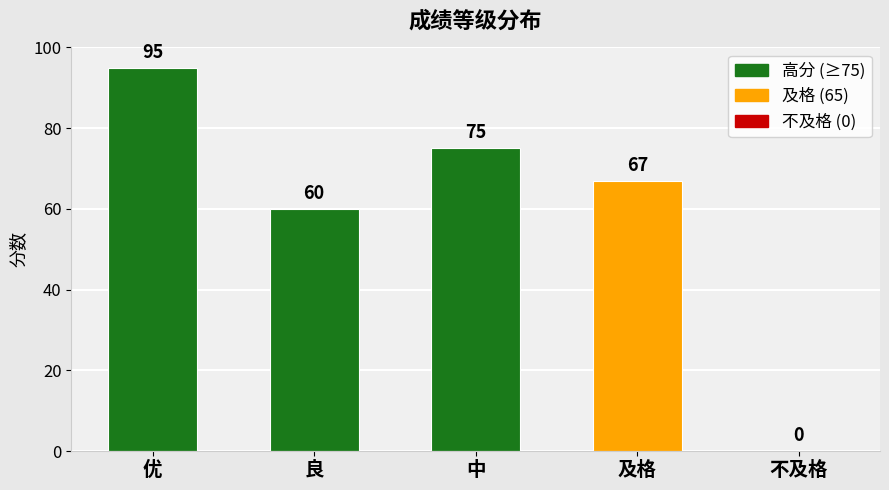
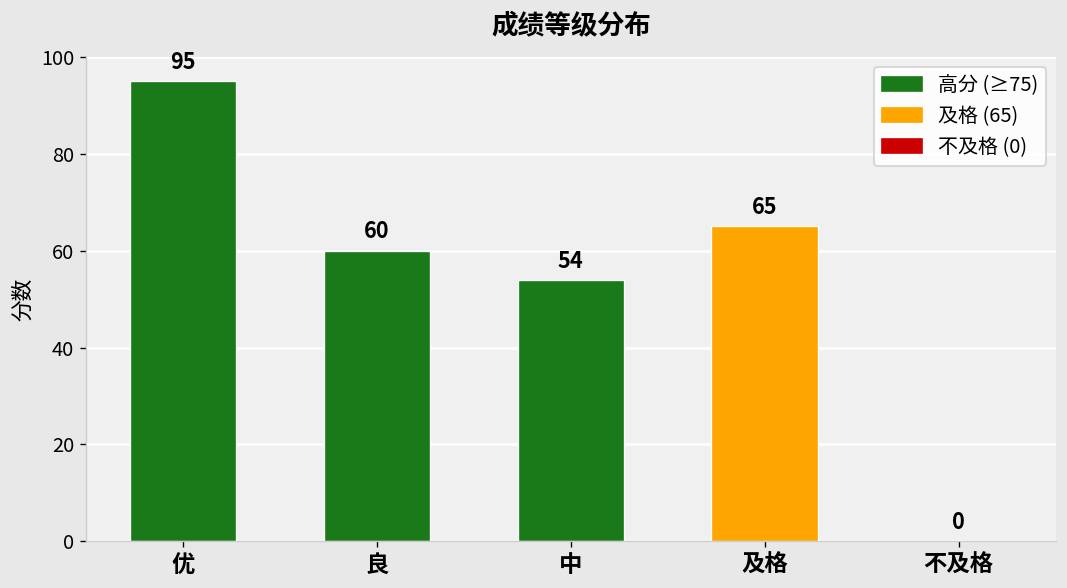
中: 75 -> 54
及格: 67 -> 65
